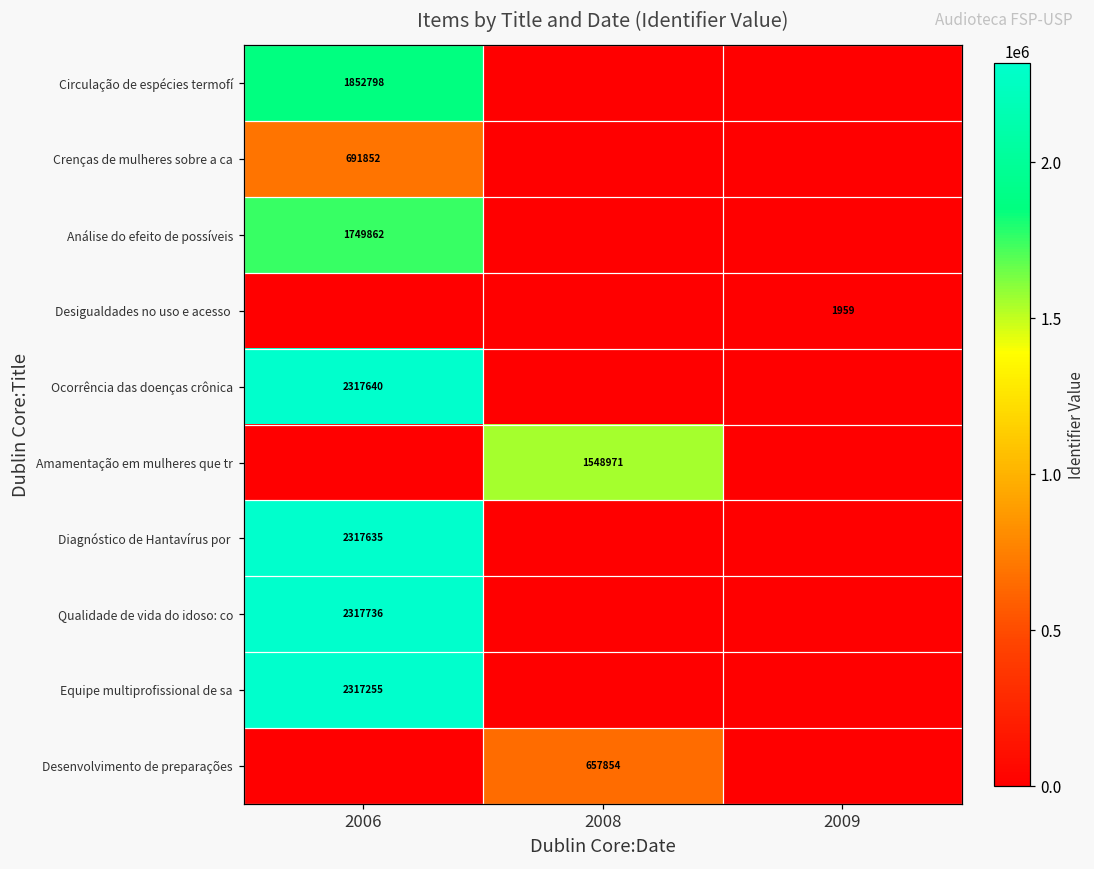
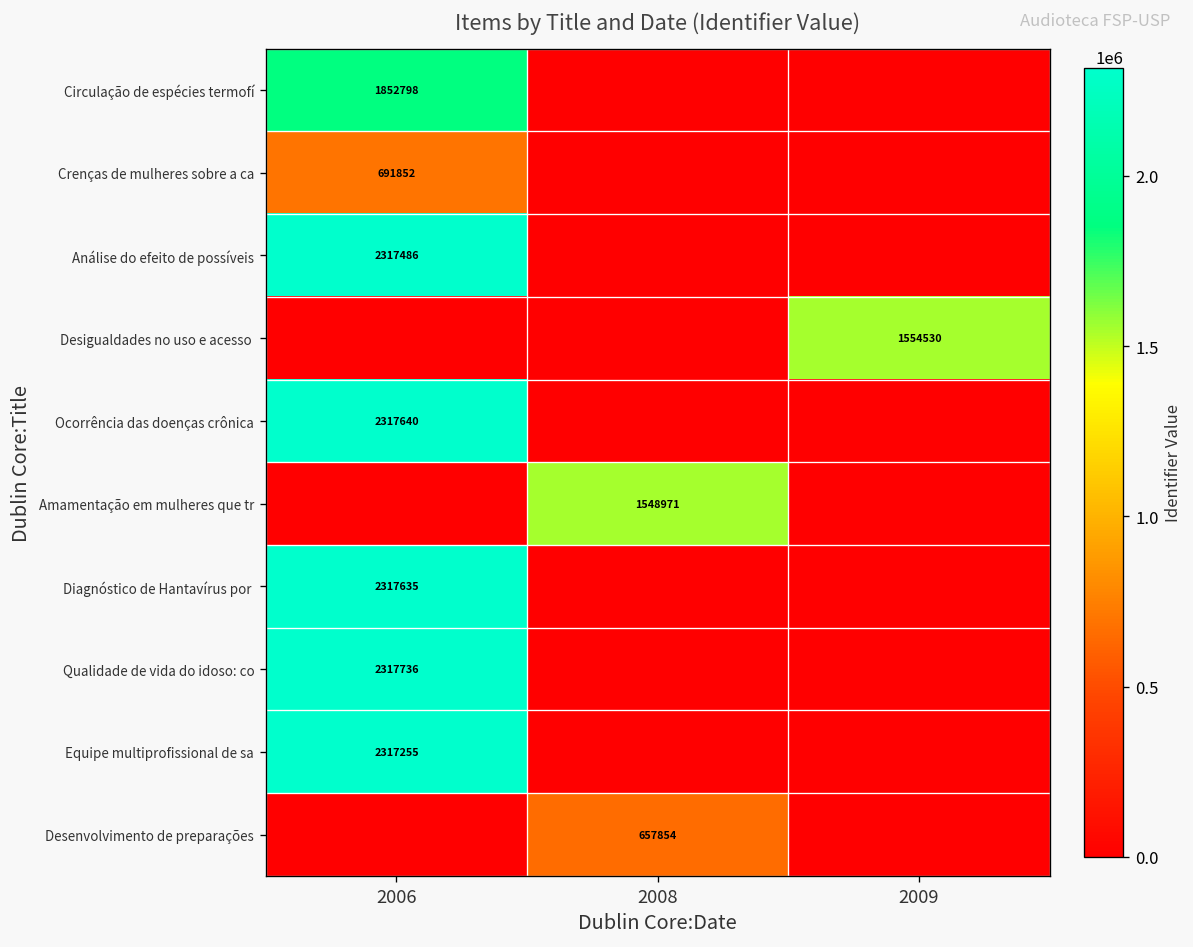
Análise do efeito de possíveis, 2006: 1749862 -> 2317486
Desigualdades no uso e acesso, 2009: 1959 -> 1554530
